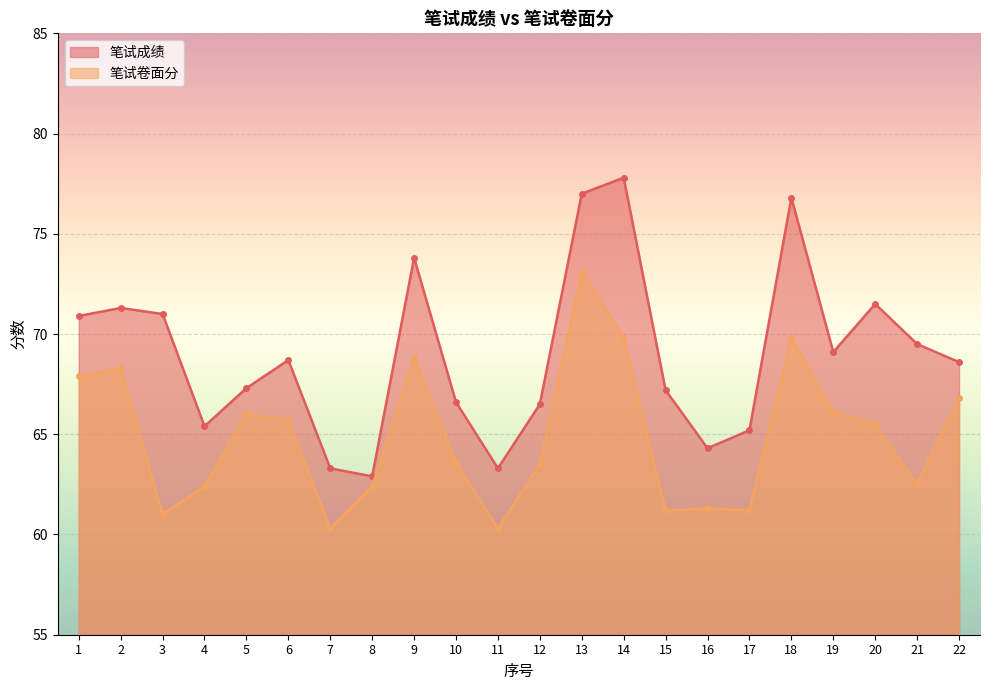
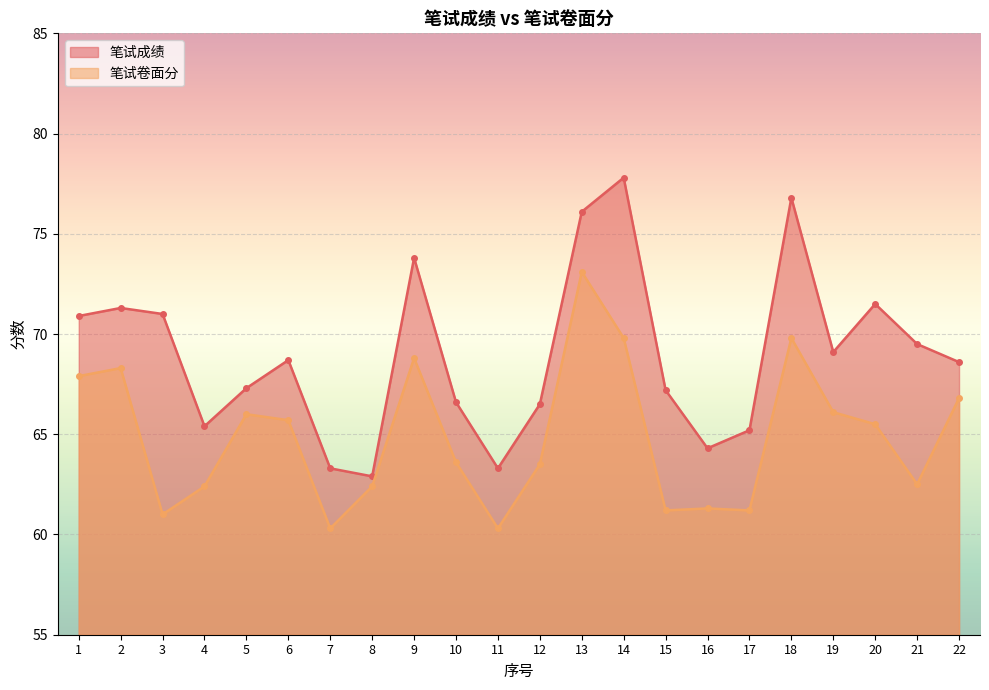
笔试成绩, 13: 77.0 -> 76.1
